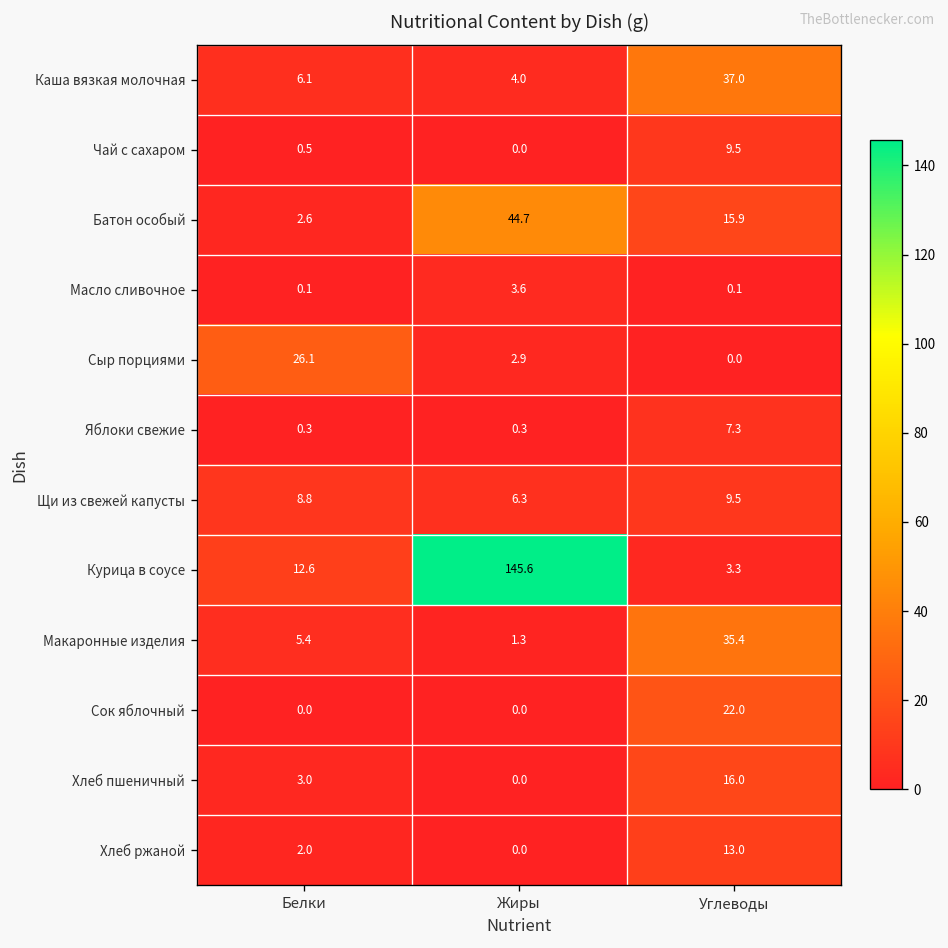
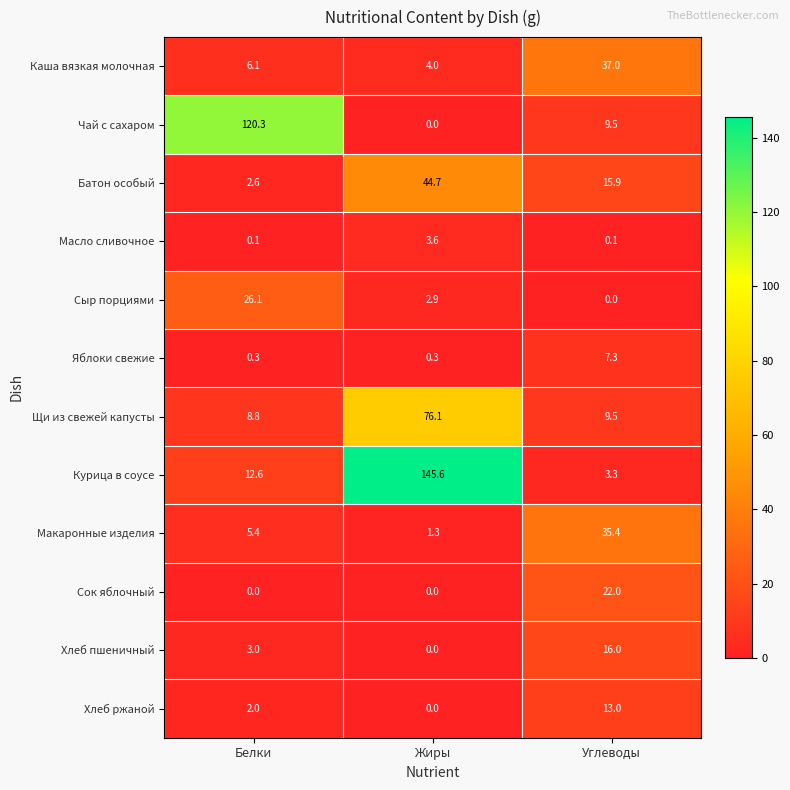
Чай с сахаром, Белки: 0.5 -> 120.3
Щи из свежей капусты, Жиры: 6.3 -> 76.1
